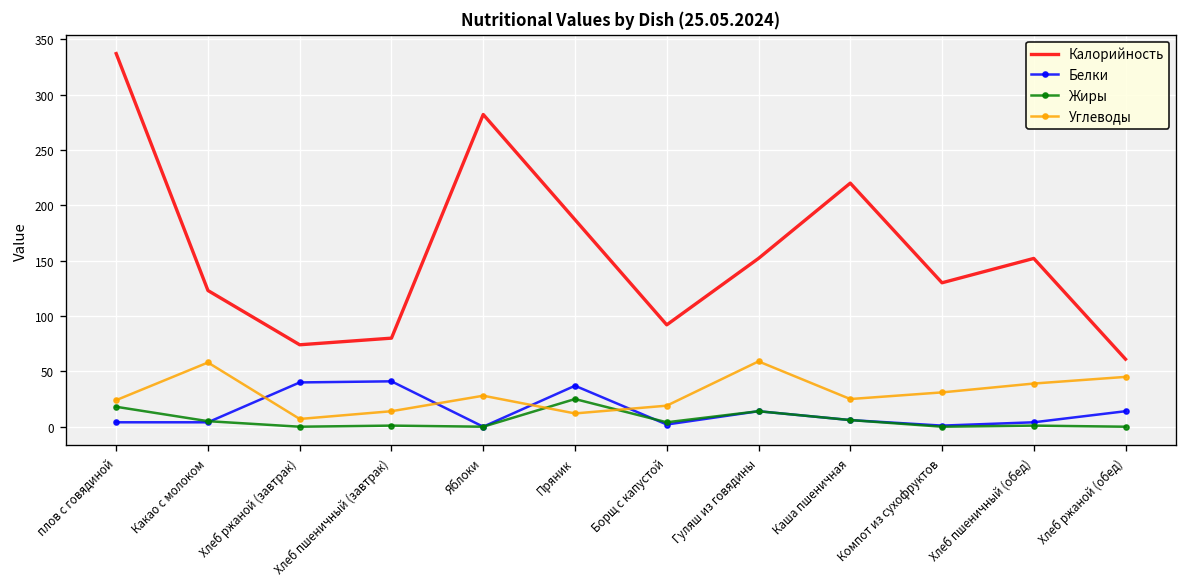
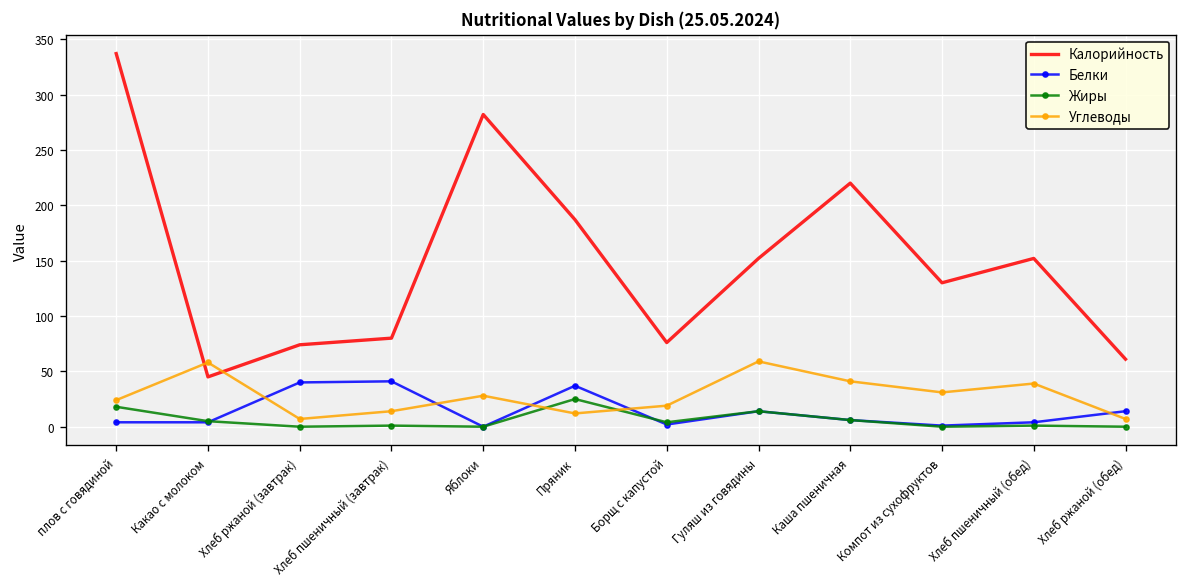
Калорийность, Какао с молоком: 120 -> 50
Калорийность, Борщ с капустой: 90 -> 80
Углеводы, Каша пшеничная: 30 -> 40
Углеводы, Хлеб ржаной (обед): 50 -> 10
